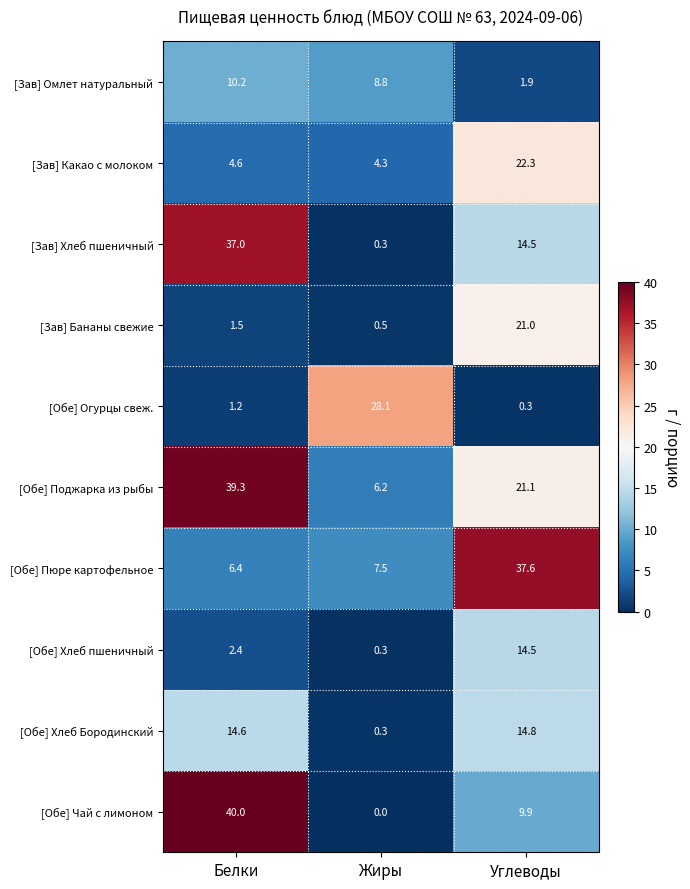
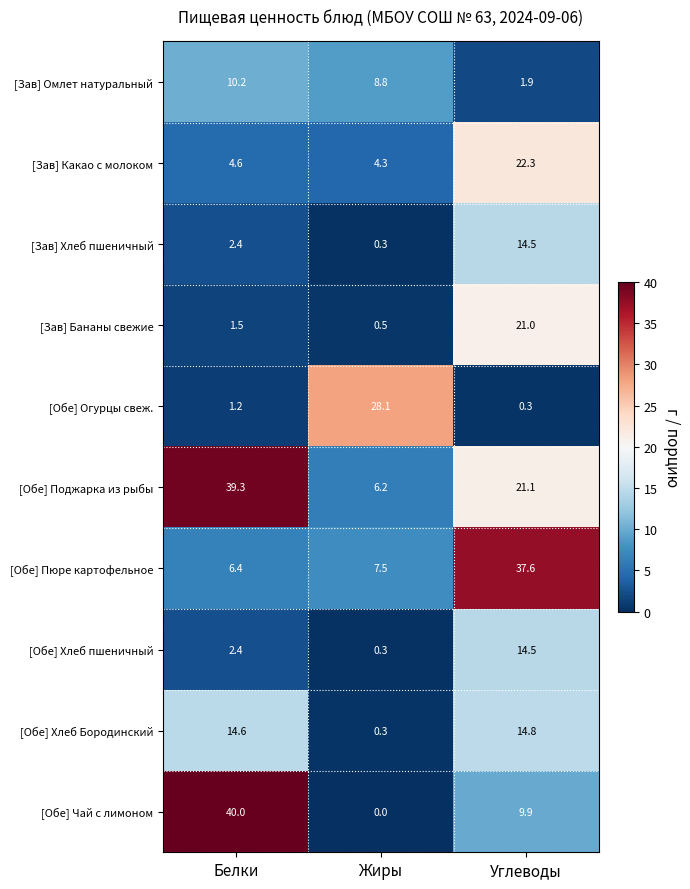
[Зав] Хлеб пшеничный, Белки: 37.0 -> 2.4
